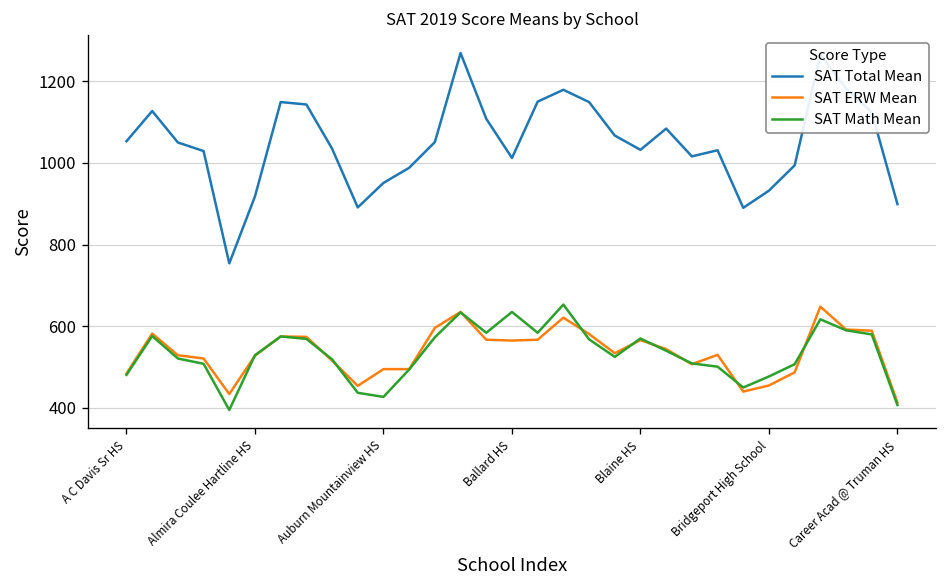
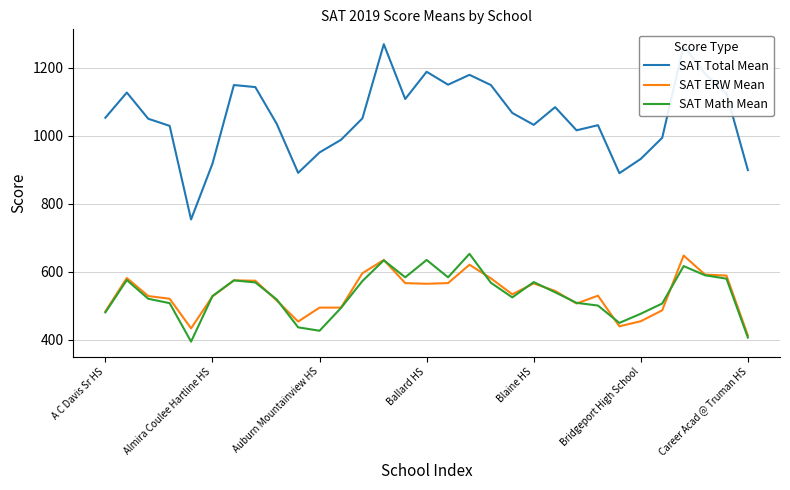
SAT Total Mean, Ballard HS: 1010 -> 1190
